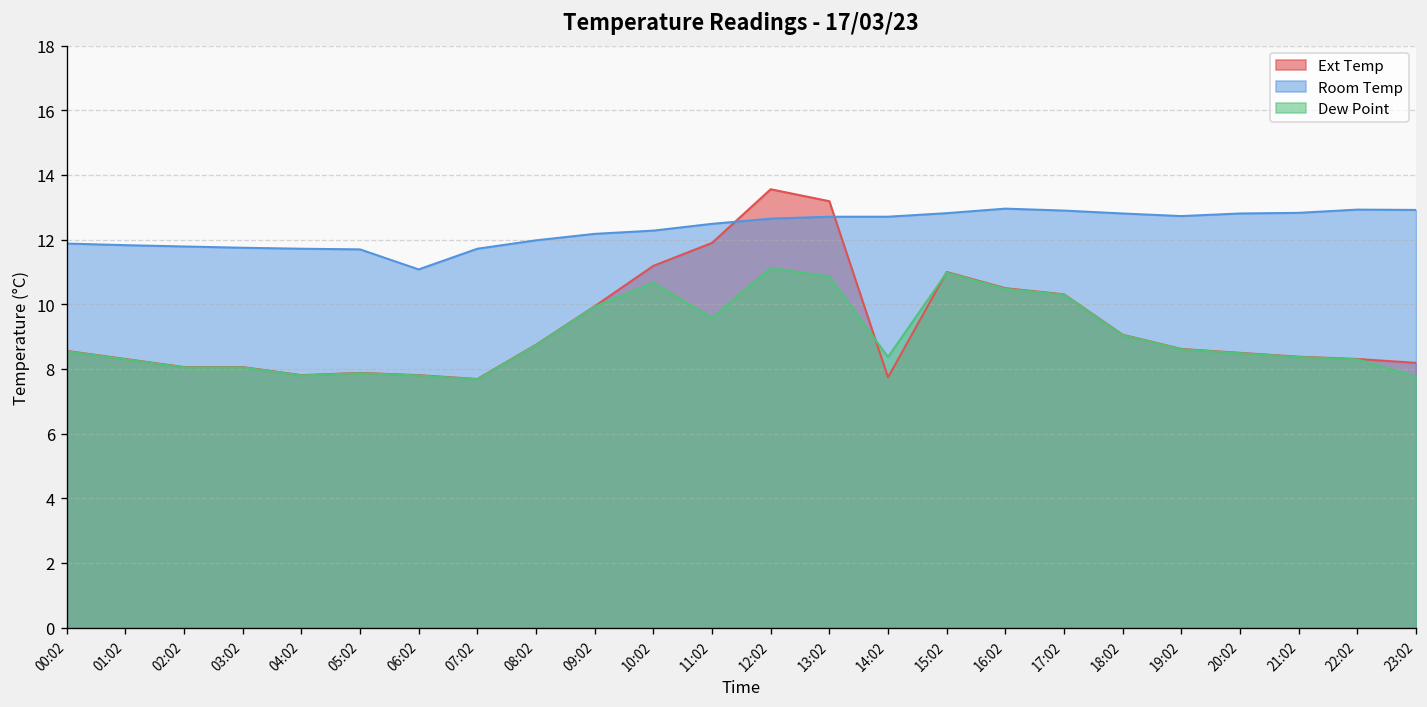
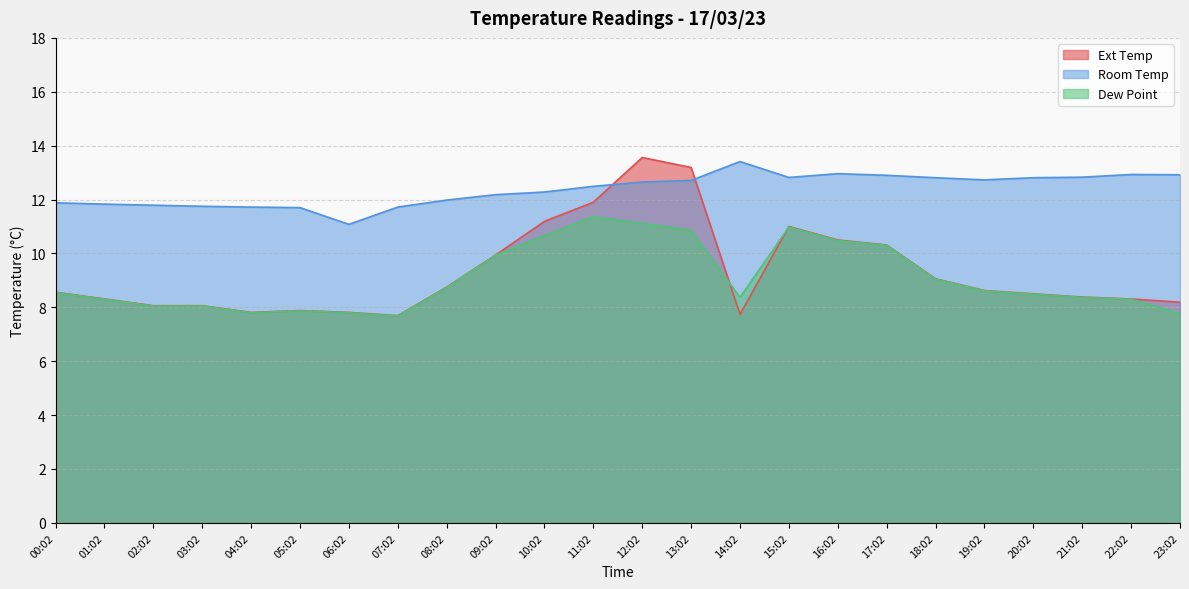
Dew Point, 11:02: 9.6 -> 11.4
Room Temp, 14:02: 12.7 -> 13.4
